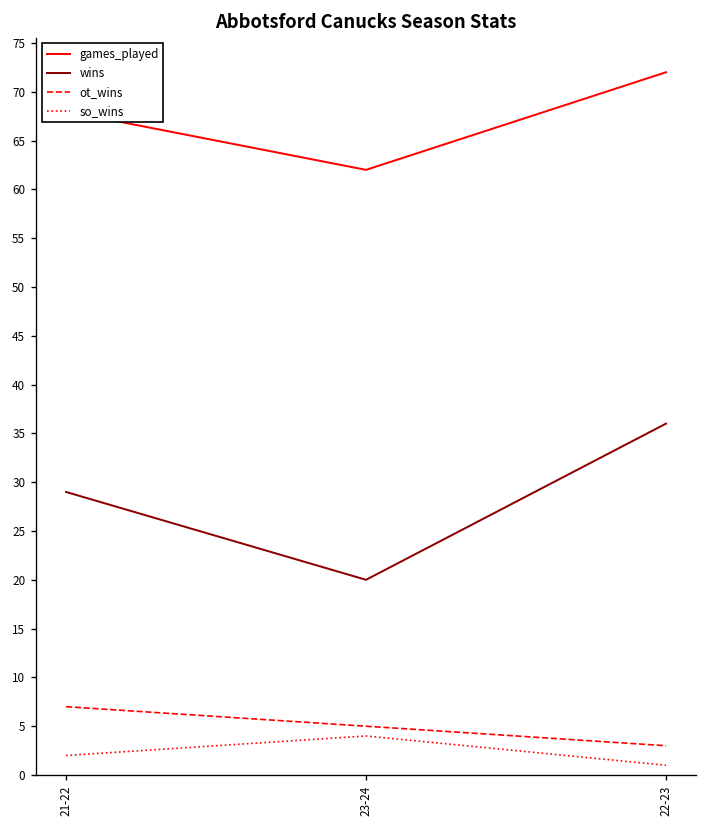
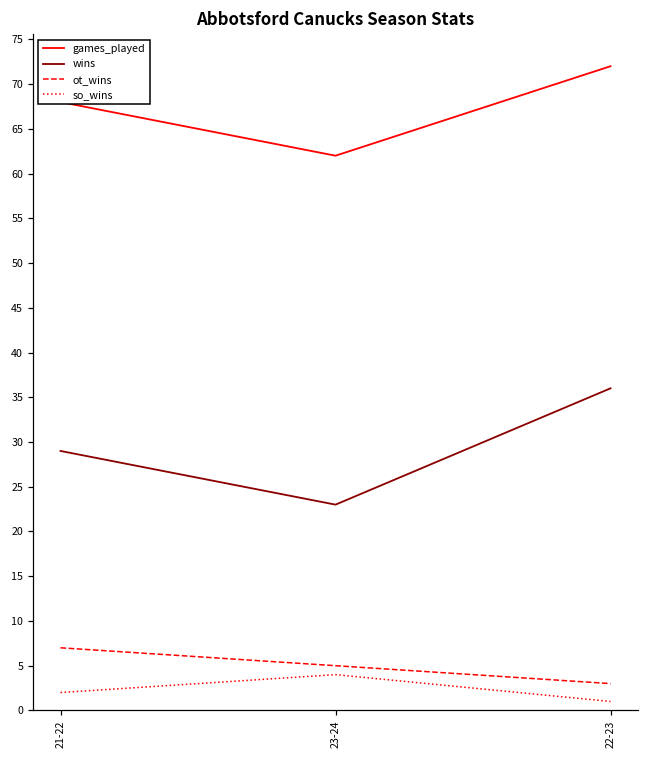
wins, 23-24: 20 -> 23
